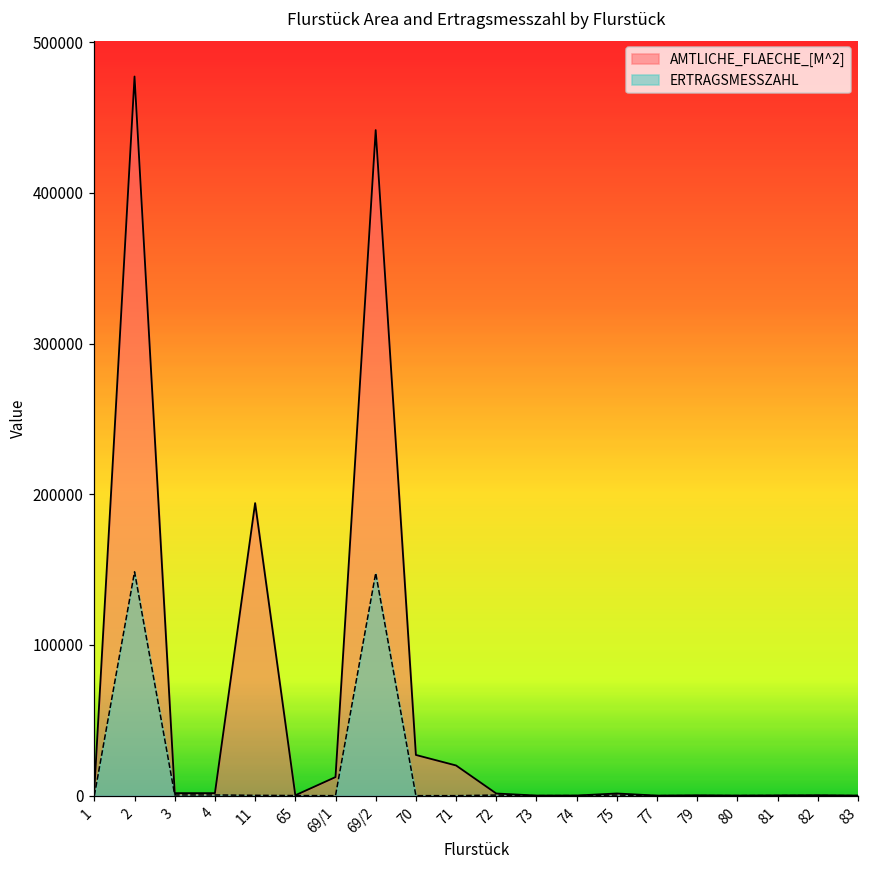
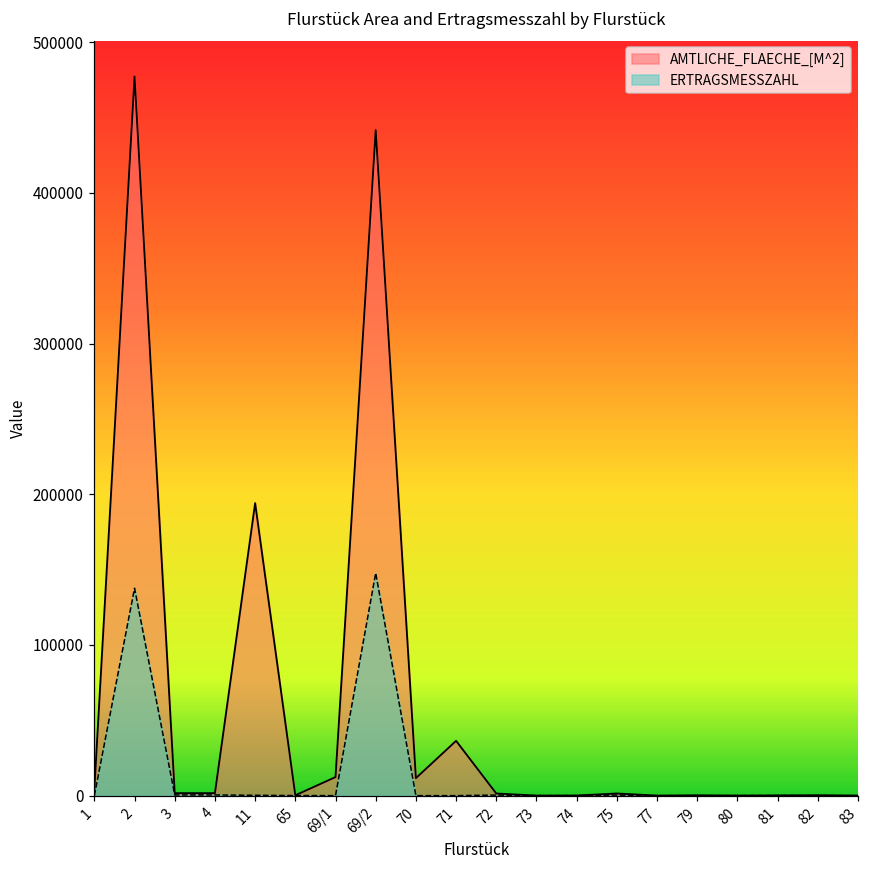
ERTRAGSMESSZAHL, 2: 149000 -> 138000
AMTLICHE_FLAECHE_[M^2], 70: 27000 -> 12000
AMTLICHE_FLAECHE_[M^2], 71: 20000 -> 36000
